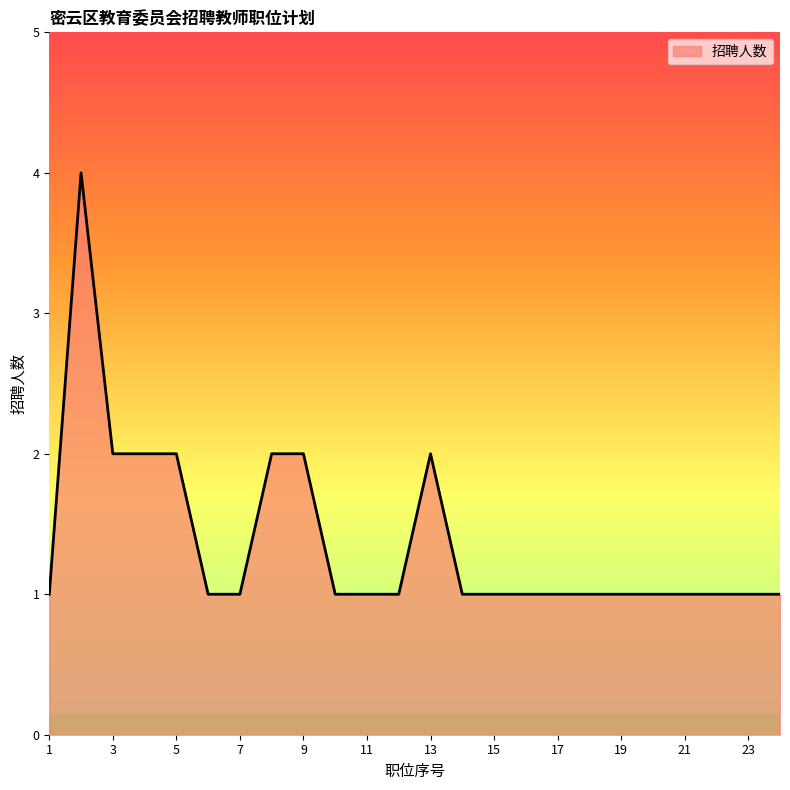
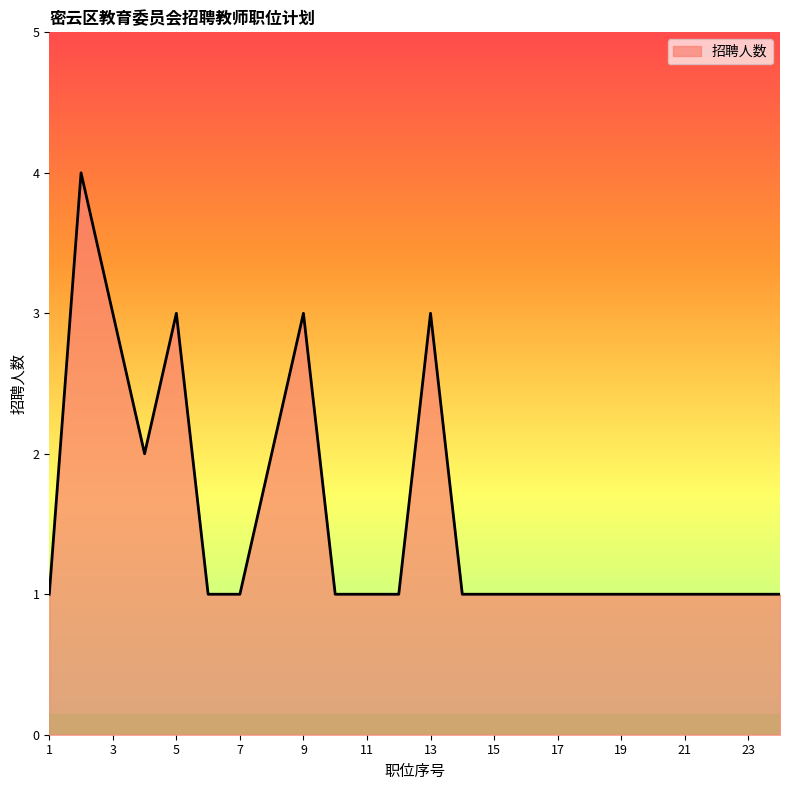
3: 2 -> 3
5: 2 -> 3
9: 2 -> 3
13: 2 -> 3
